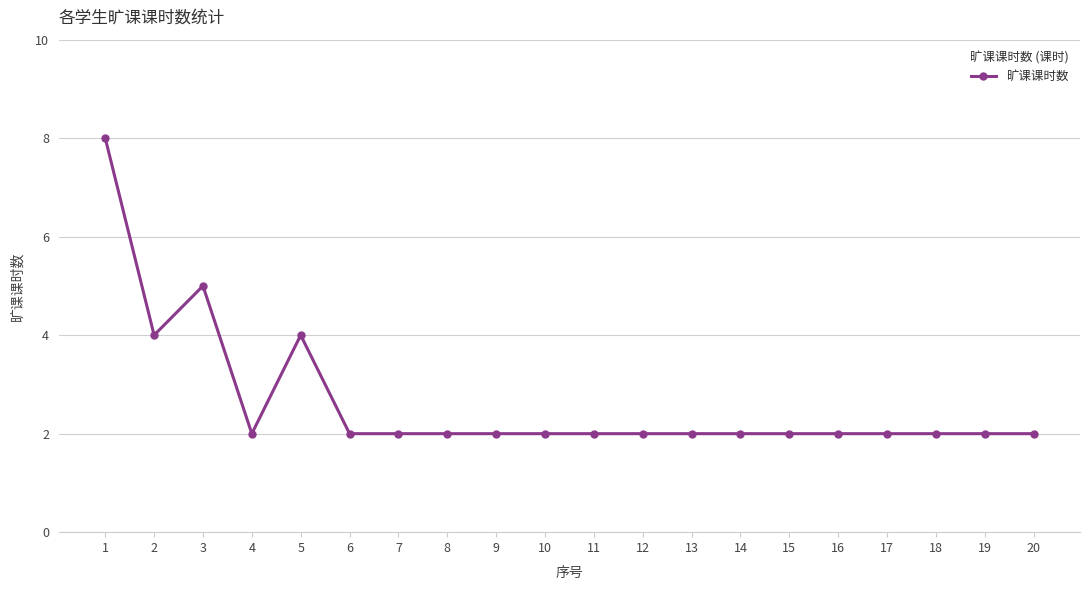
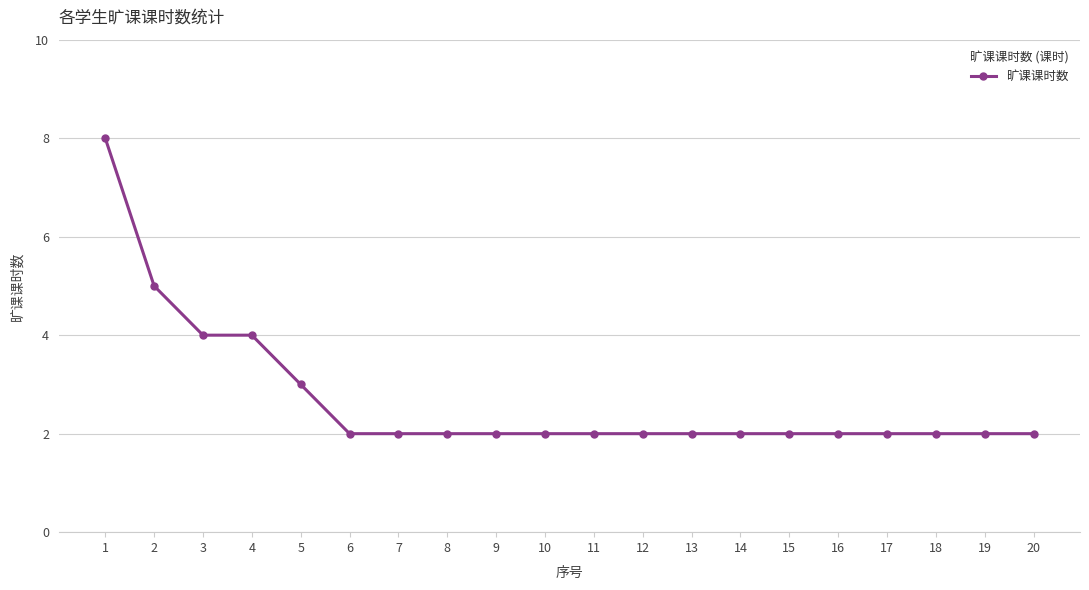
2: 4 -> 5
3: 5 -> 4
4: 2 -> 4
5: 4 -> 3
